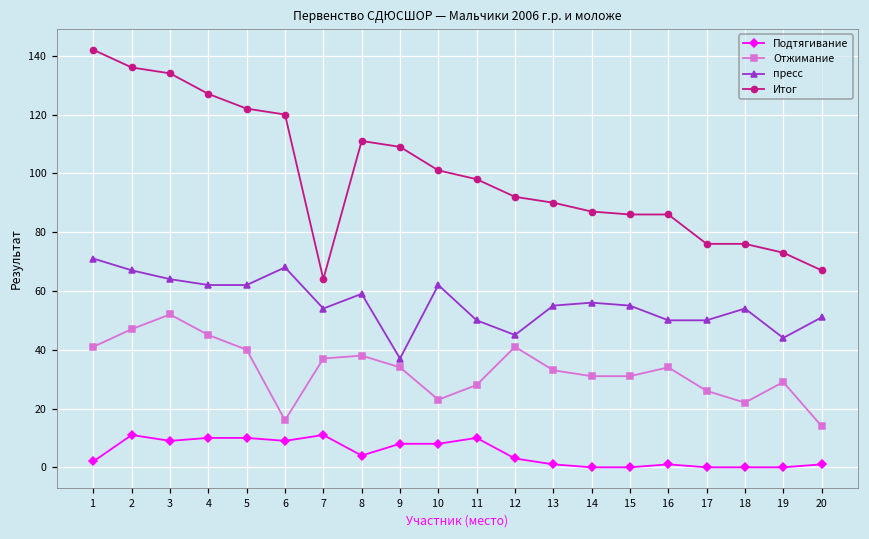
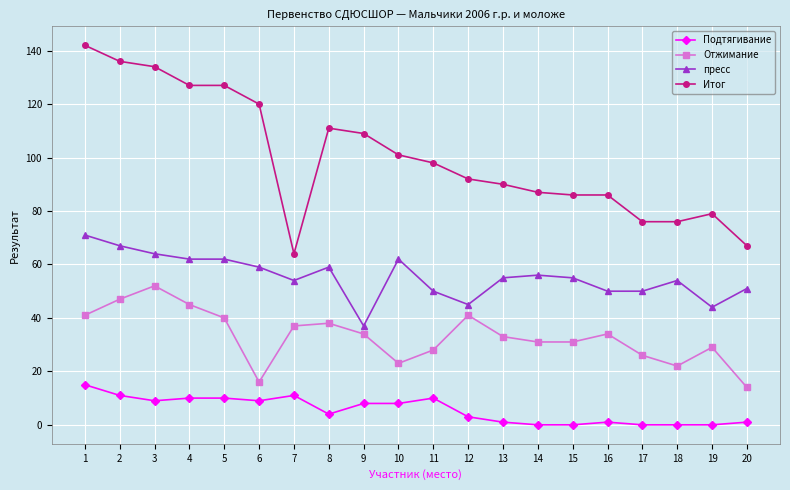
Подтягивание, 1: 2 -> 15
Итог, 5: 122 -> 127
пресс, 6: 68 -> 59
Итог, 19: 73 -> 79
